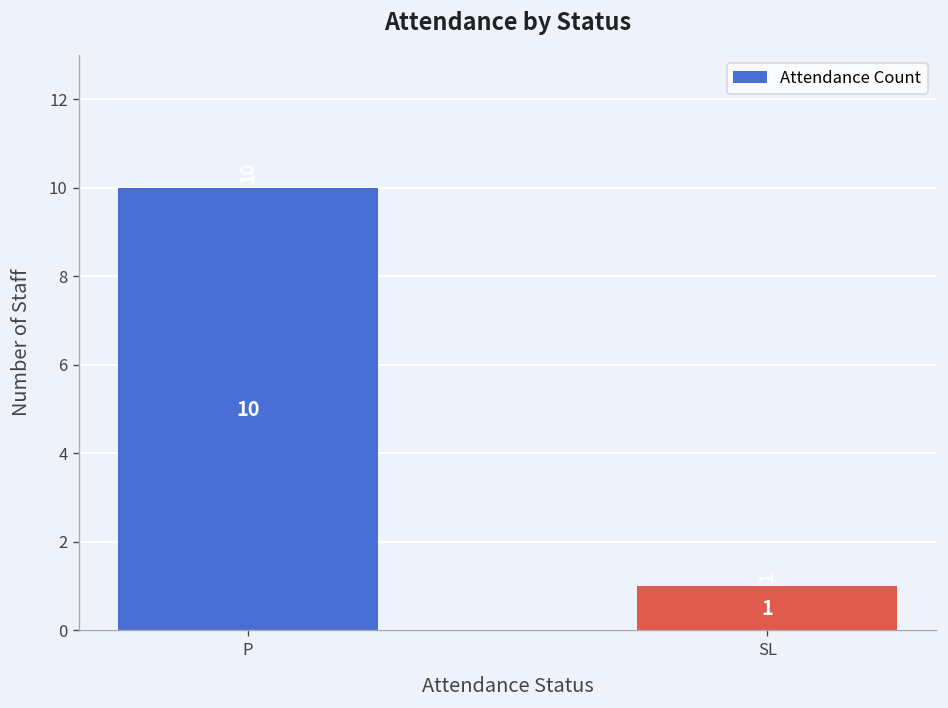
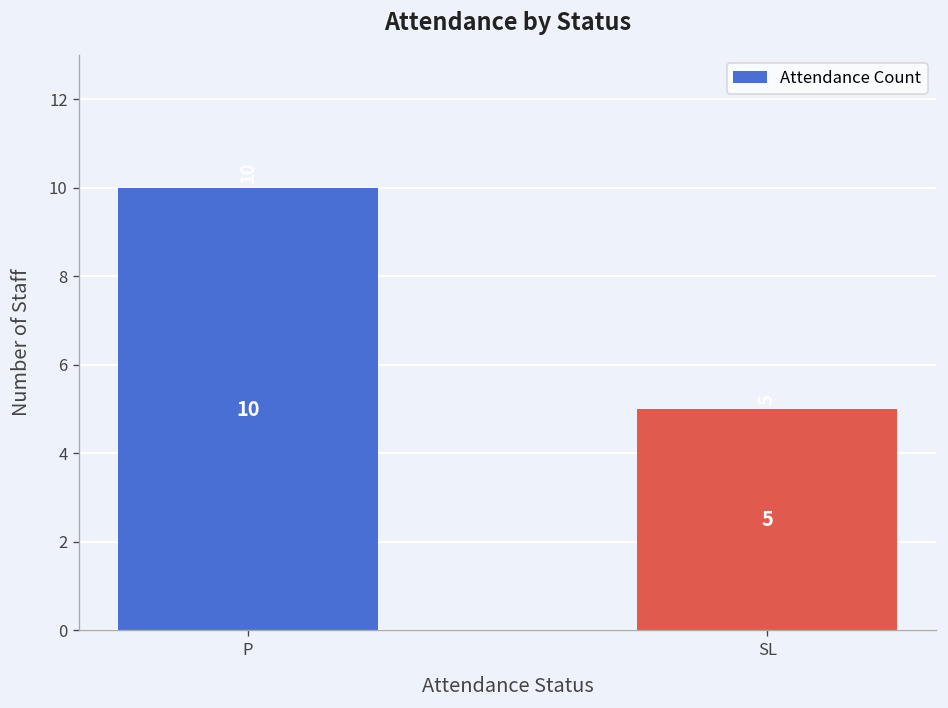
SL: 1 -> 5
